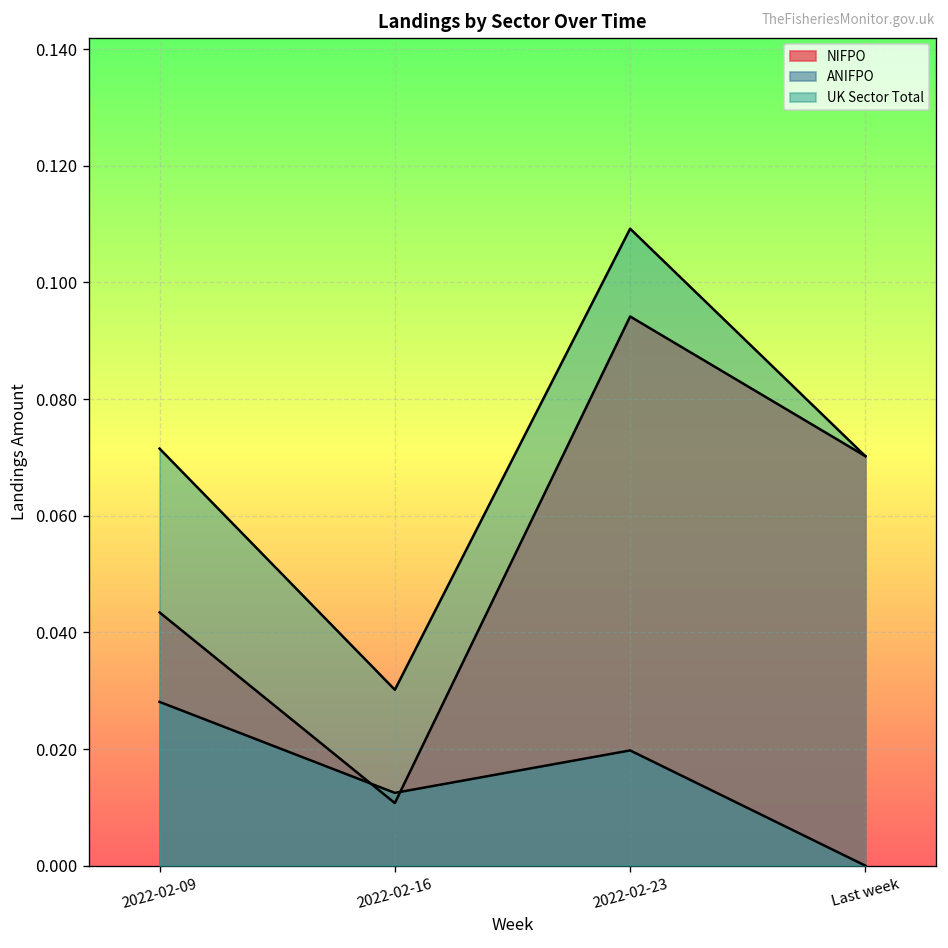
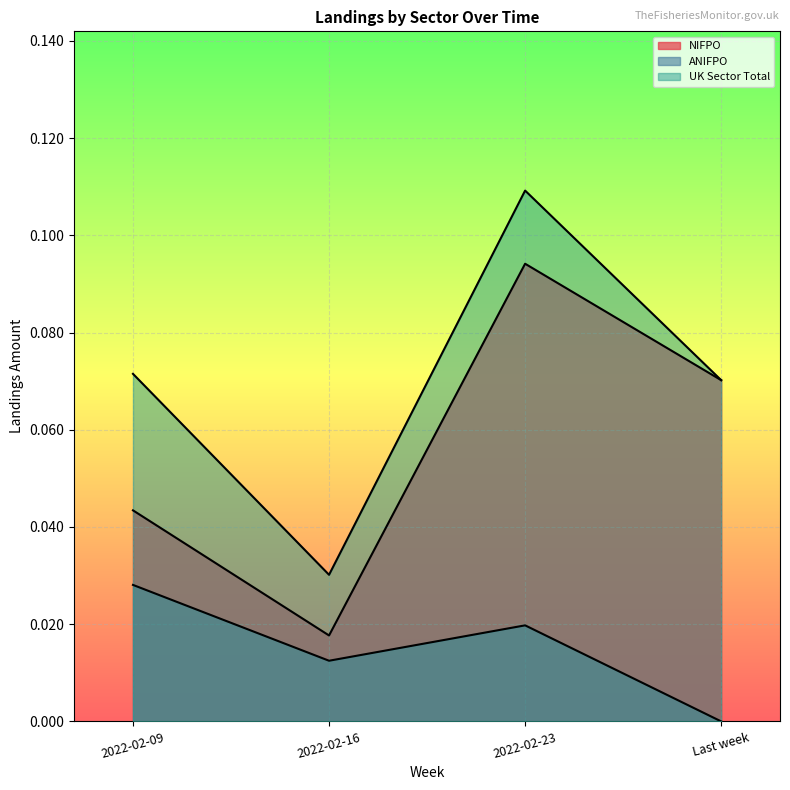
NIFPO, 2022-02-16: 0.011 -> 0.018
